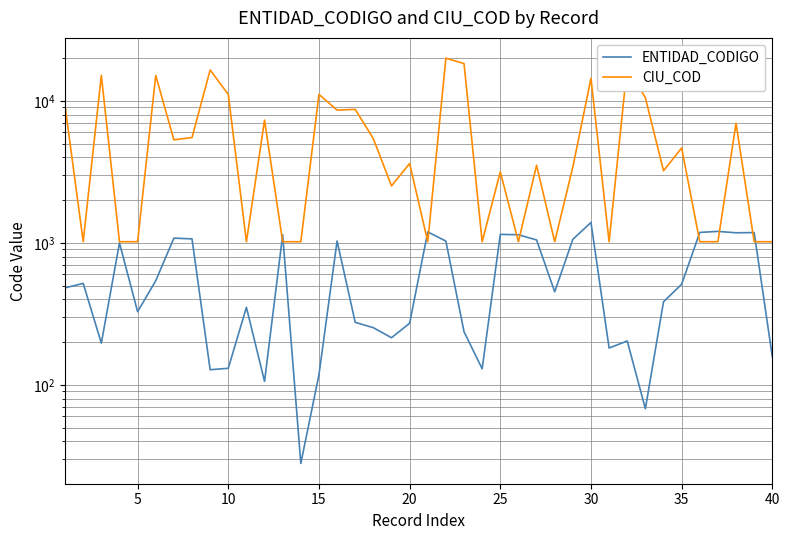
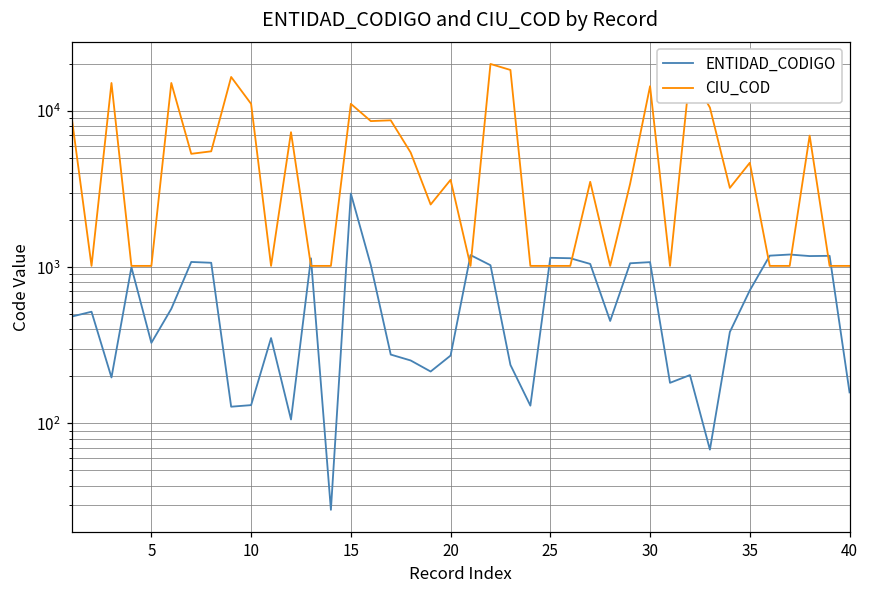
ENTIDAD_CODIGO, 15: 120 -> 3000
CIU_COD, 25: 3200 -> 1000
ENTIDAD_CODIGO, 30: 1400 -> 1100
ENTIDAD_CODIGO, 35: 510 -> 700
